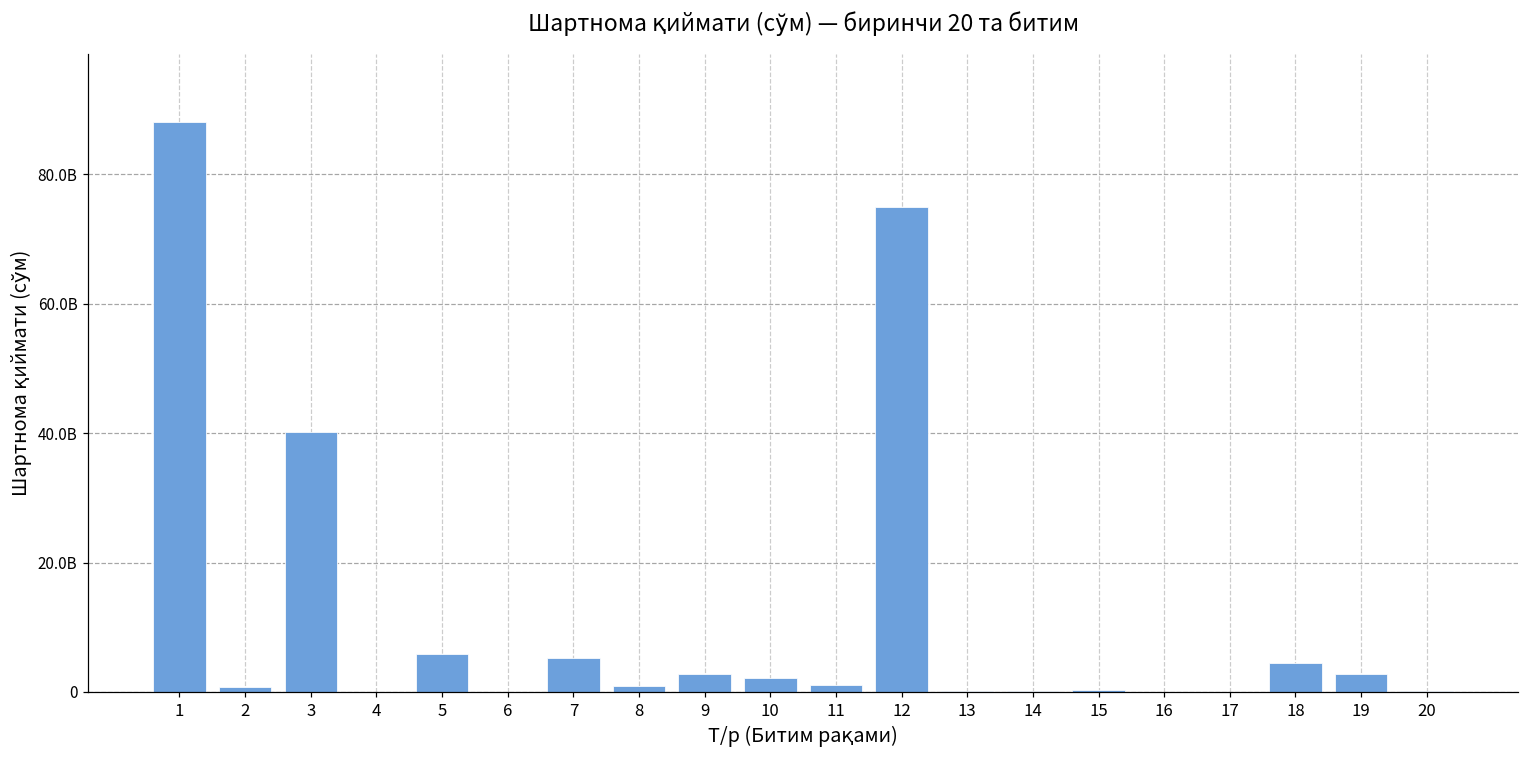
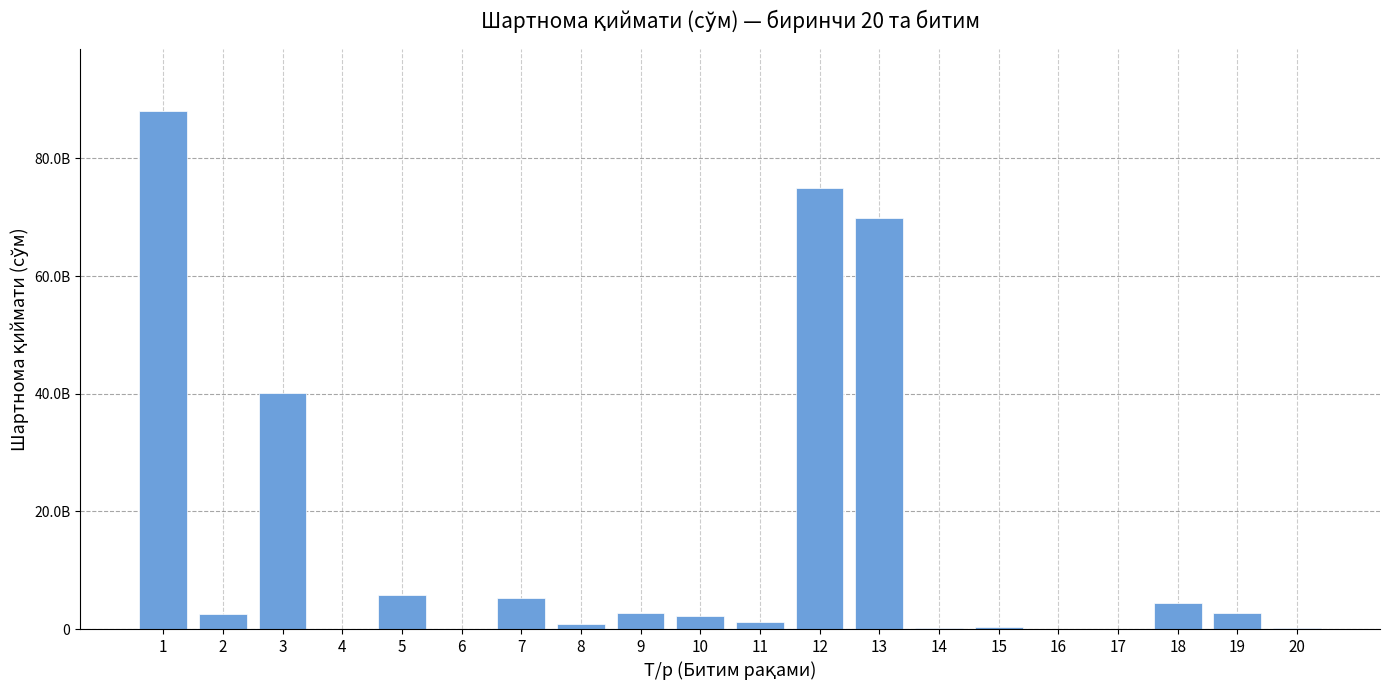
2: 1000000000 -> 3000000000
13: 0 -> 70000000000
